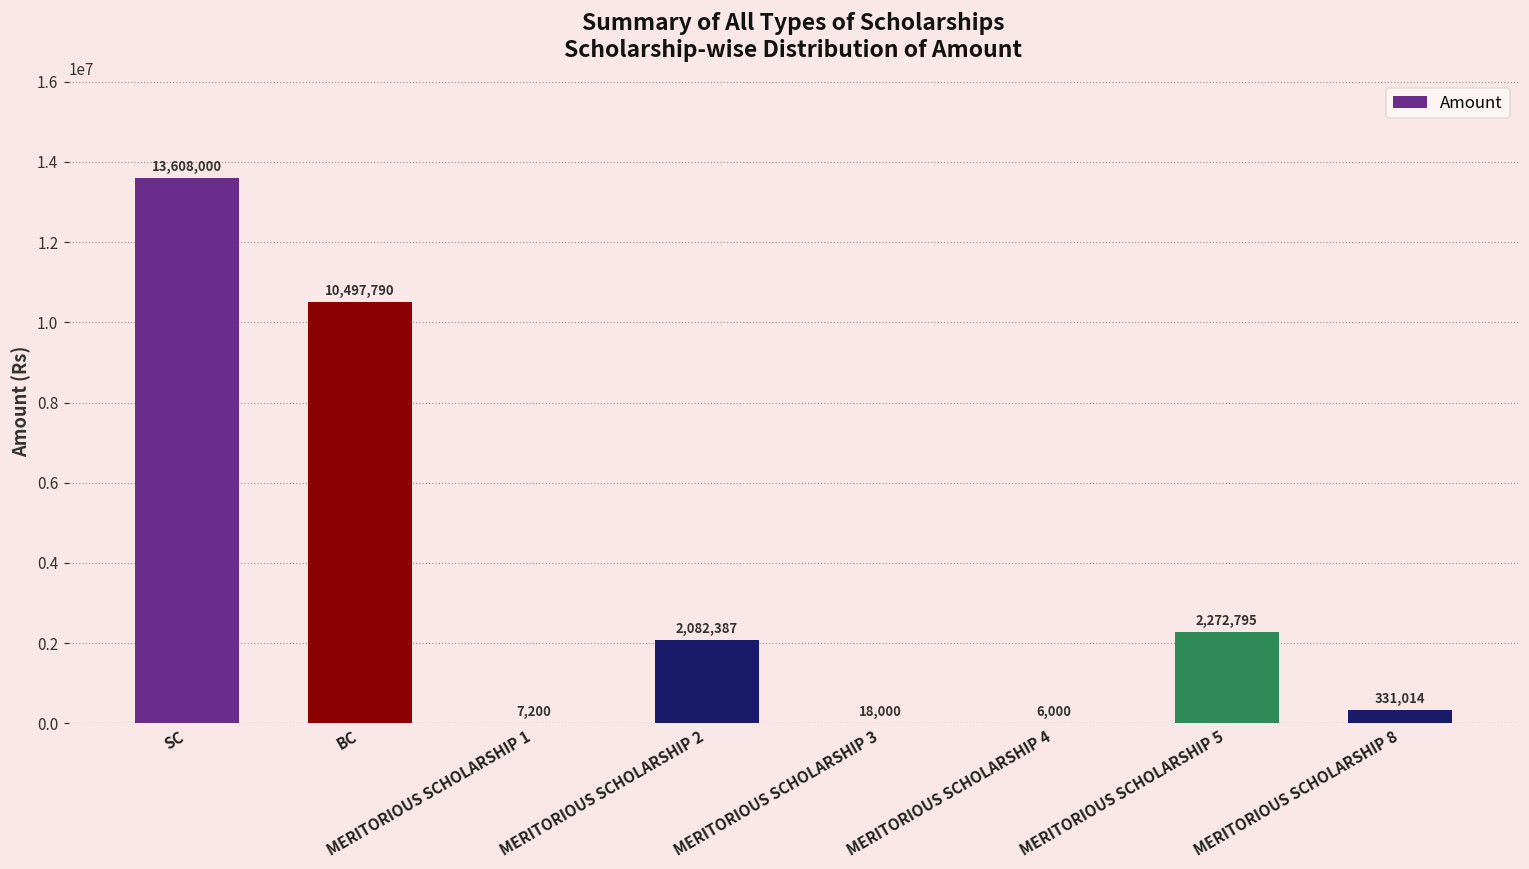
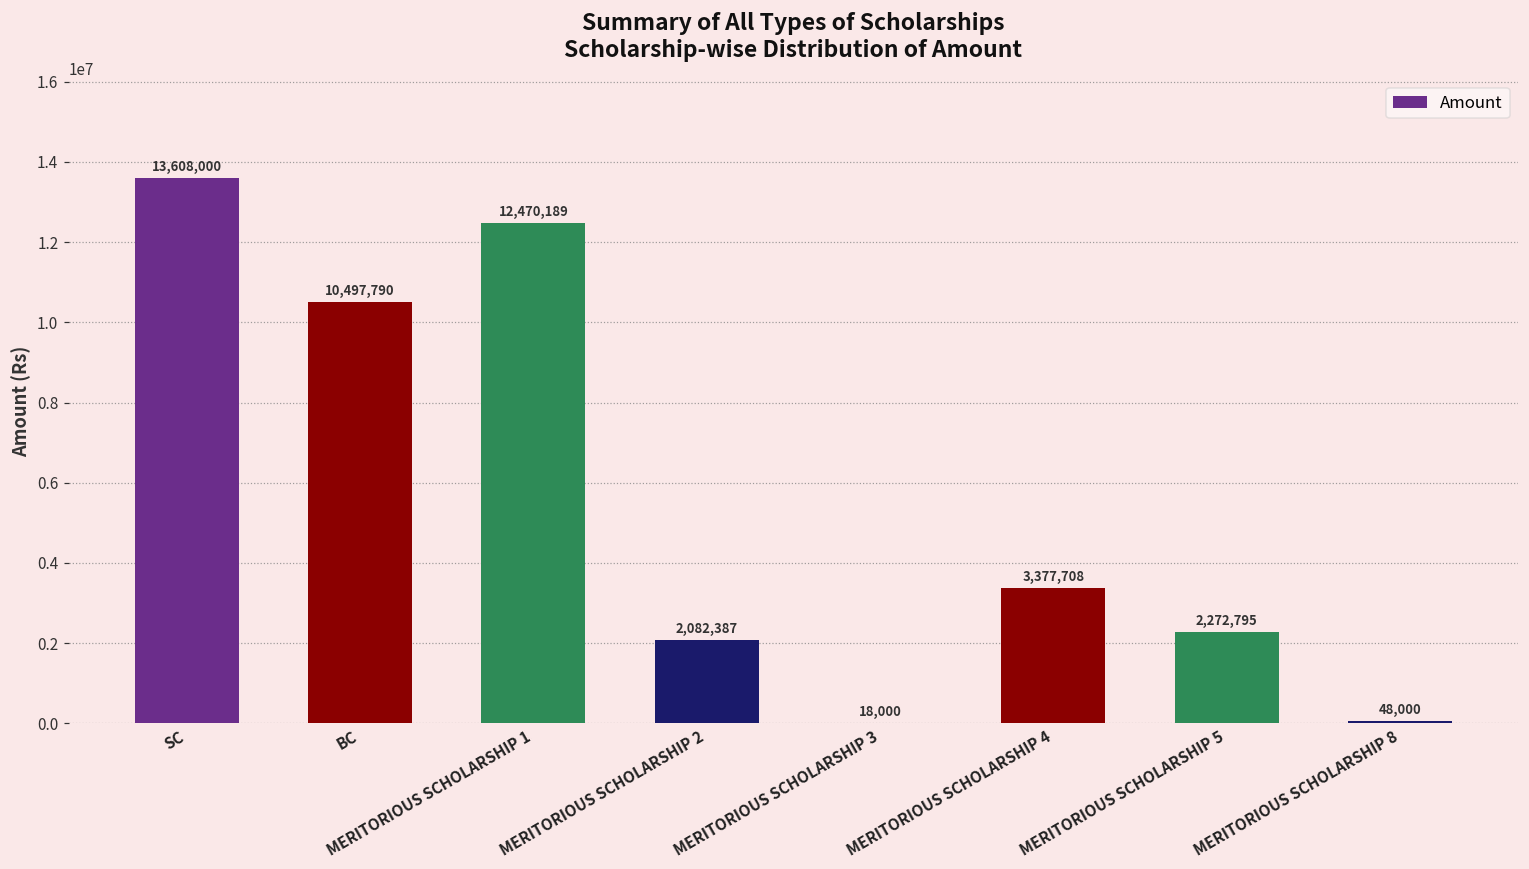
MERITORIOUS SCHOLARSHIP 1: 7,200 -> 12,470,189
MERITORIOUS SCHOLARSHIP 4: 6,000 -> 3,377,708
MERITORIOUS SCHOLARSHIP 8: 331,014 -> 48,000
